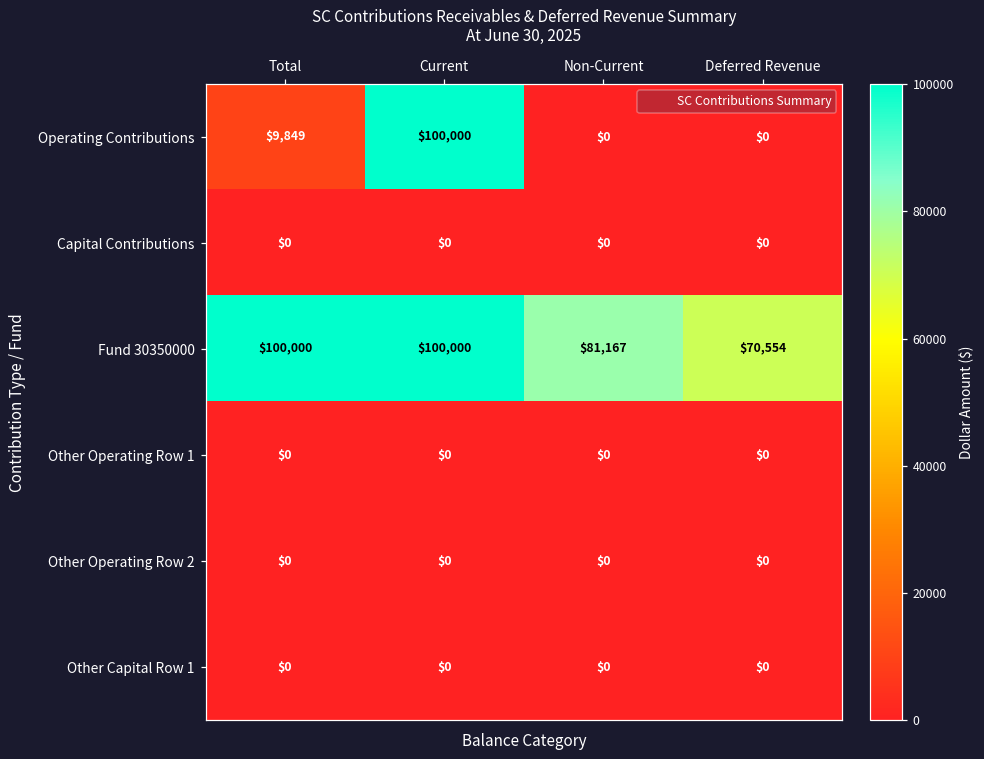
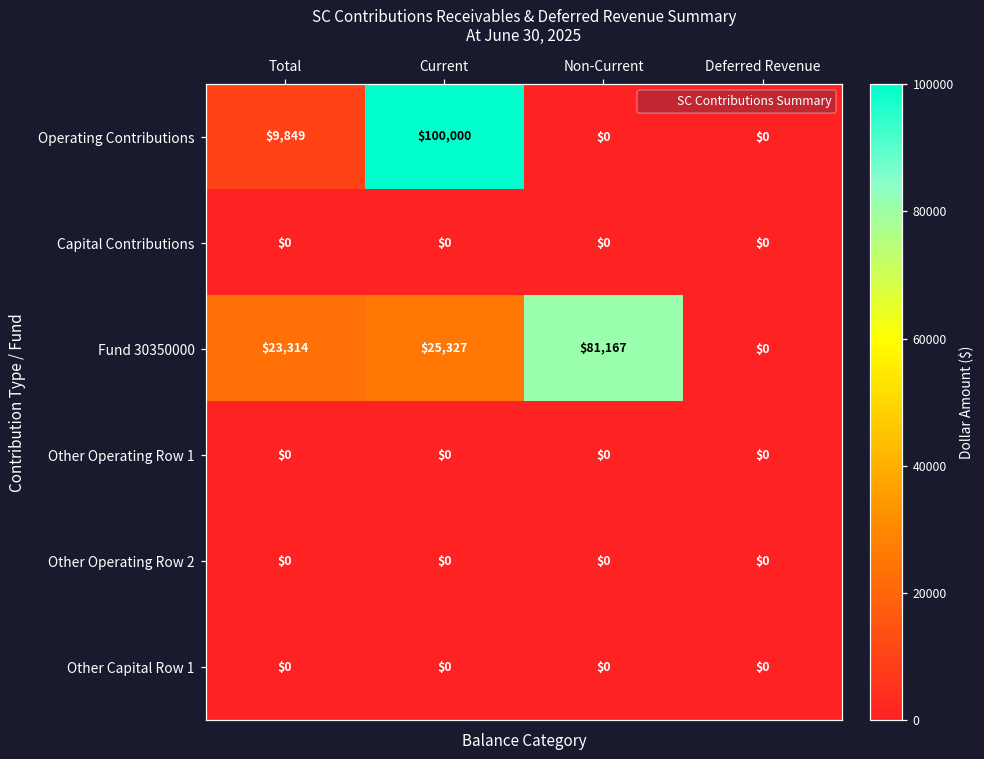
Fund 30350000, Total: $100,000 -> $23,314
Fund 30350000, Current: $100,000 -> $25,327
Fund 30350000, Deferred Revenue: $70,554 -> $0
